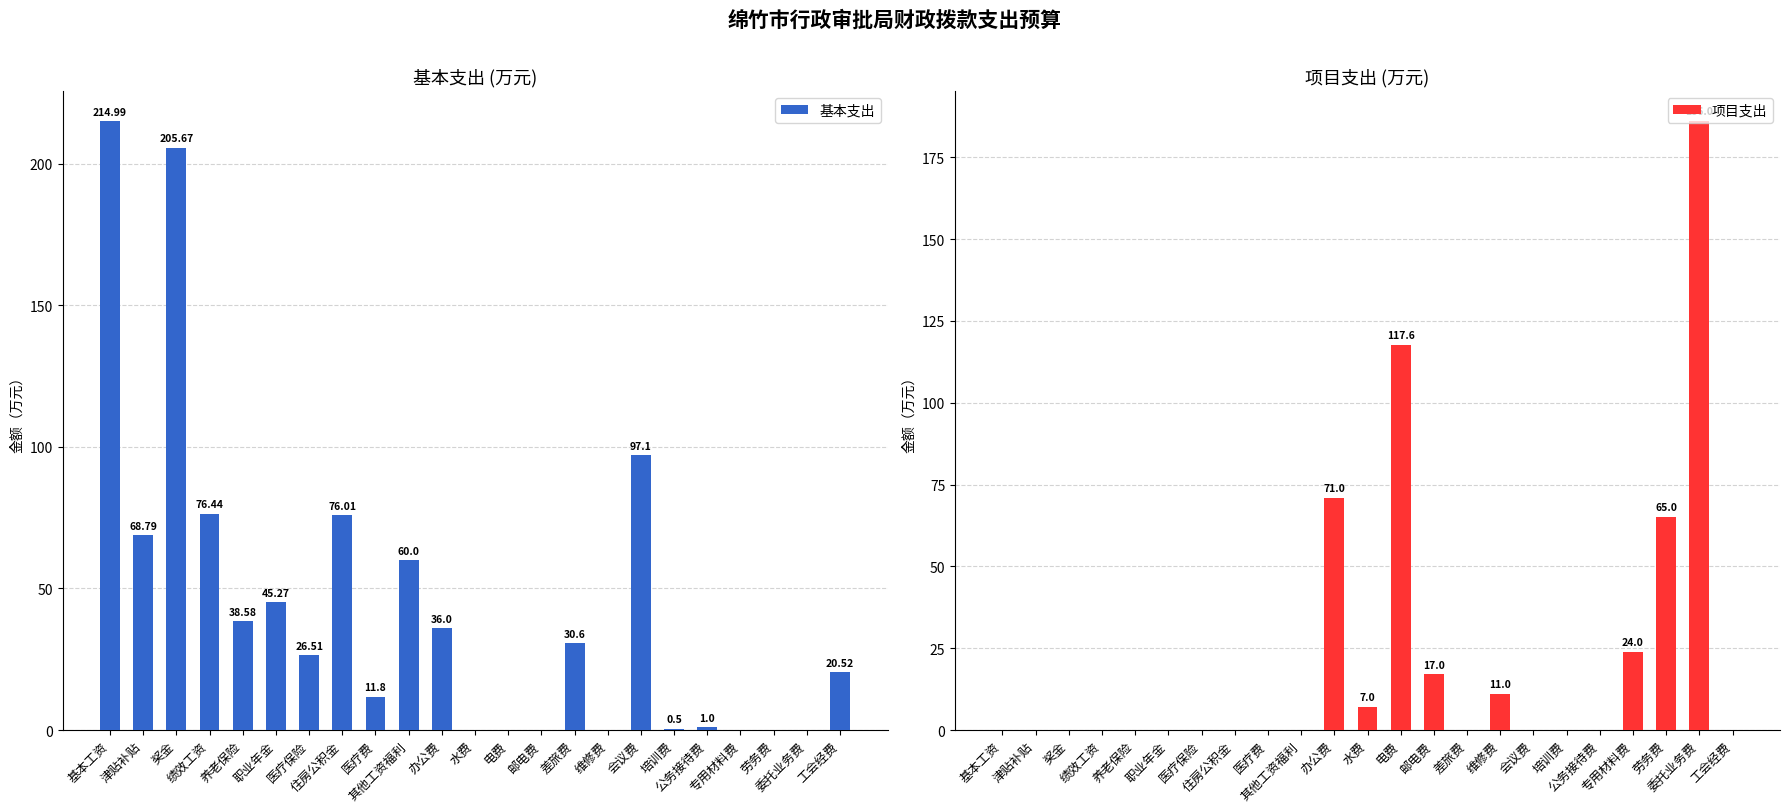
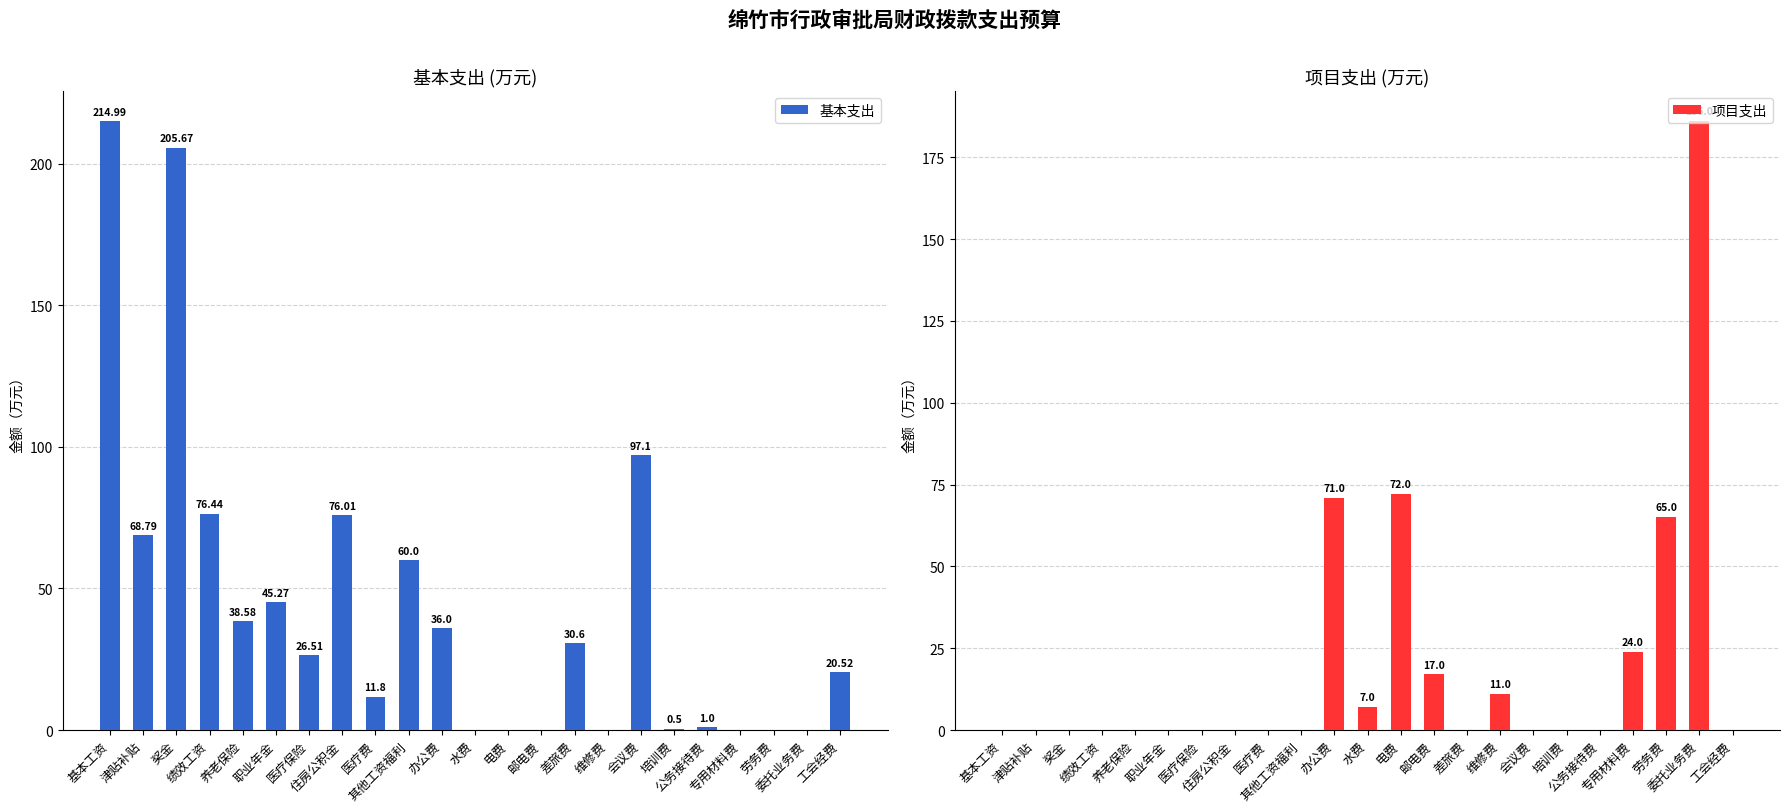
项目支出 (万元), 电费: 117.6 -> 72.0
